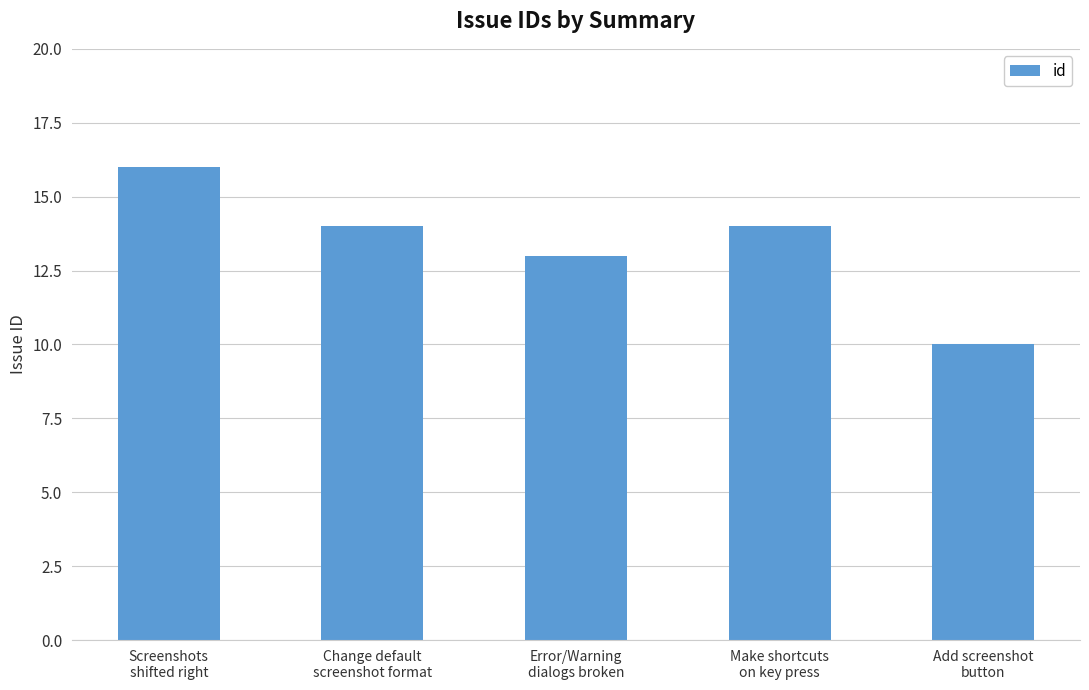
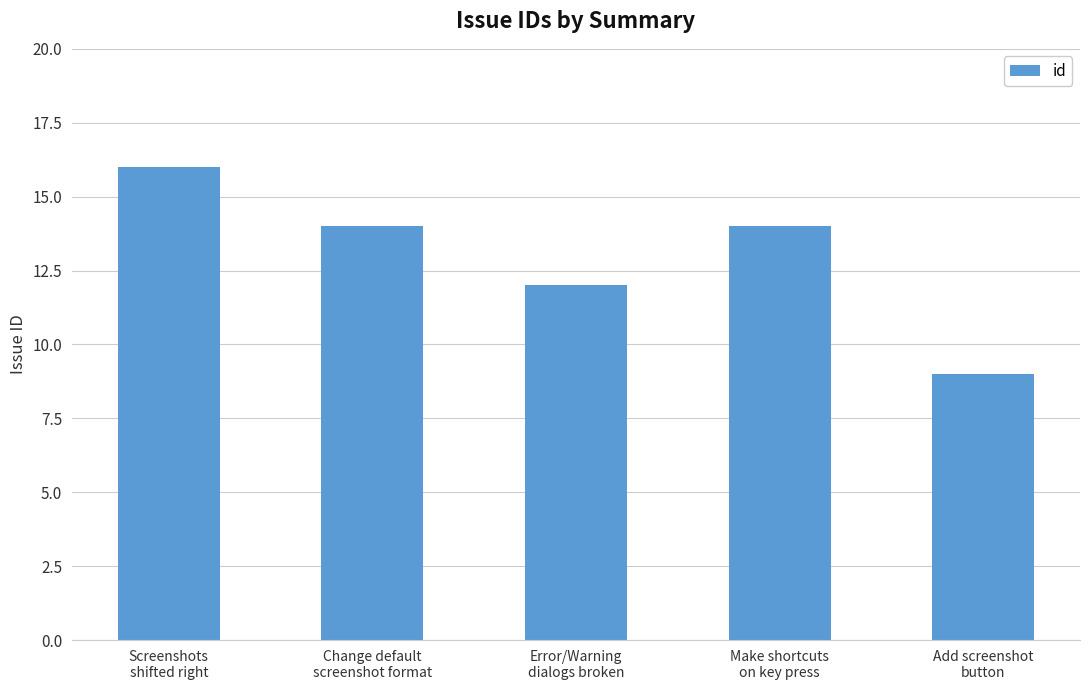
Error/Warning dialogs broken: 13 -> 12
Add screenshot button: 10 -> 9
